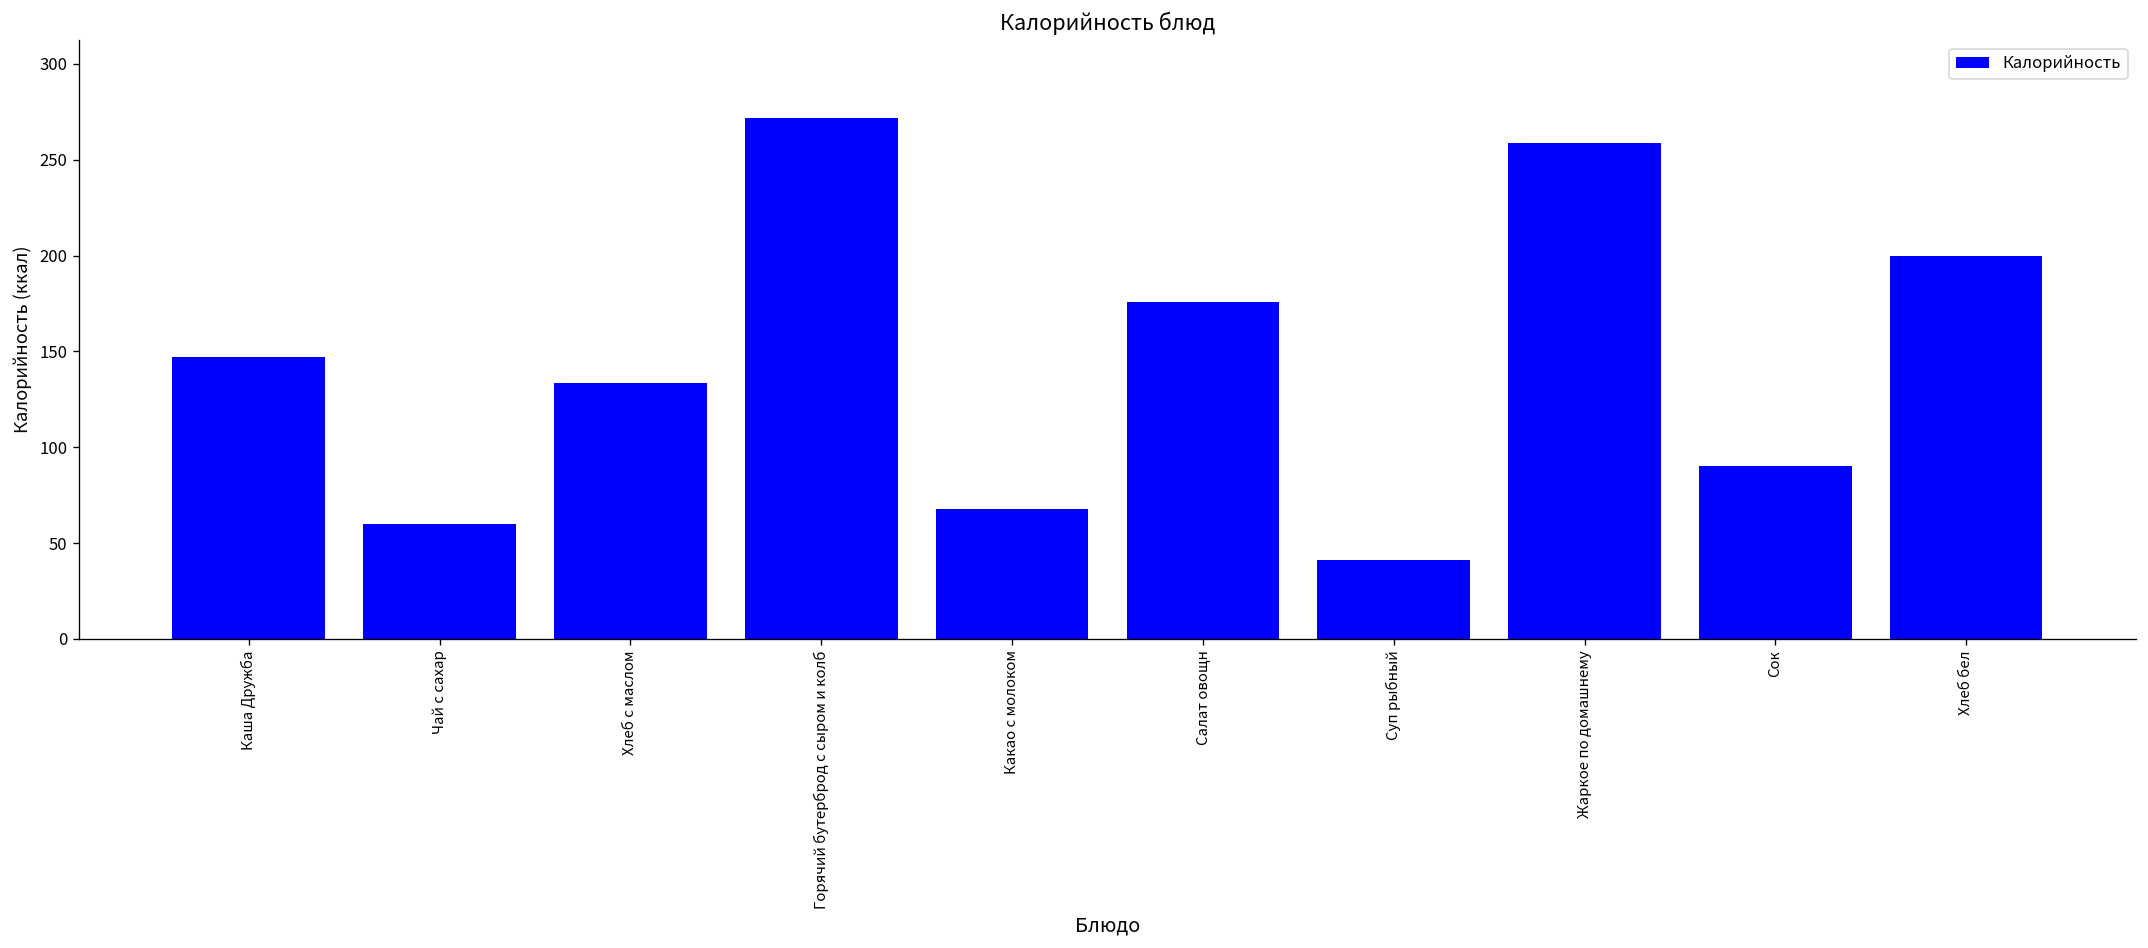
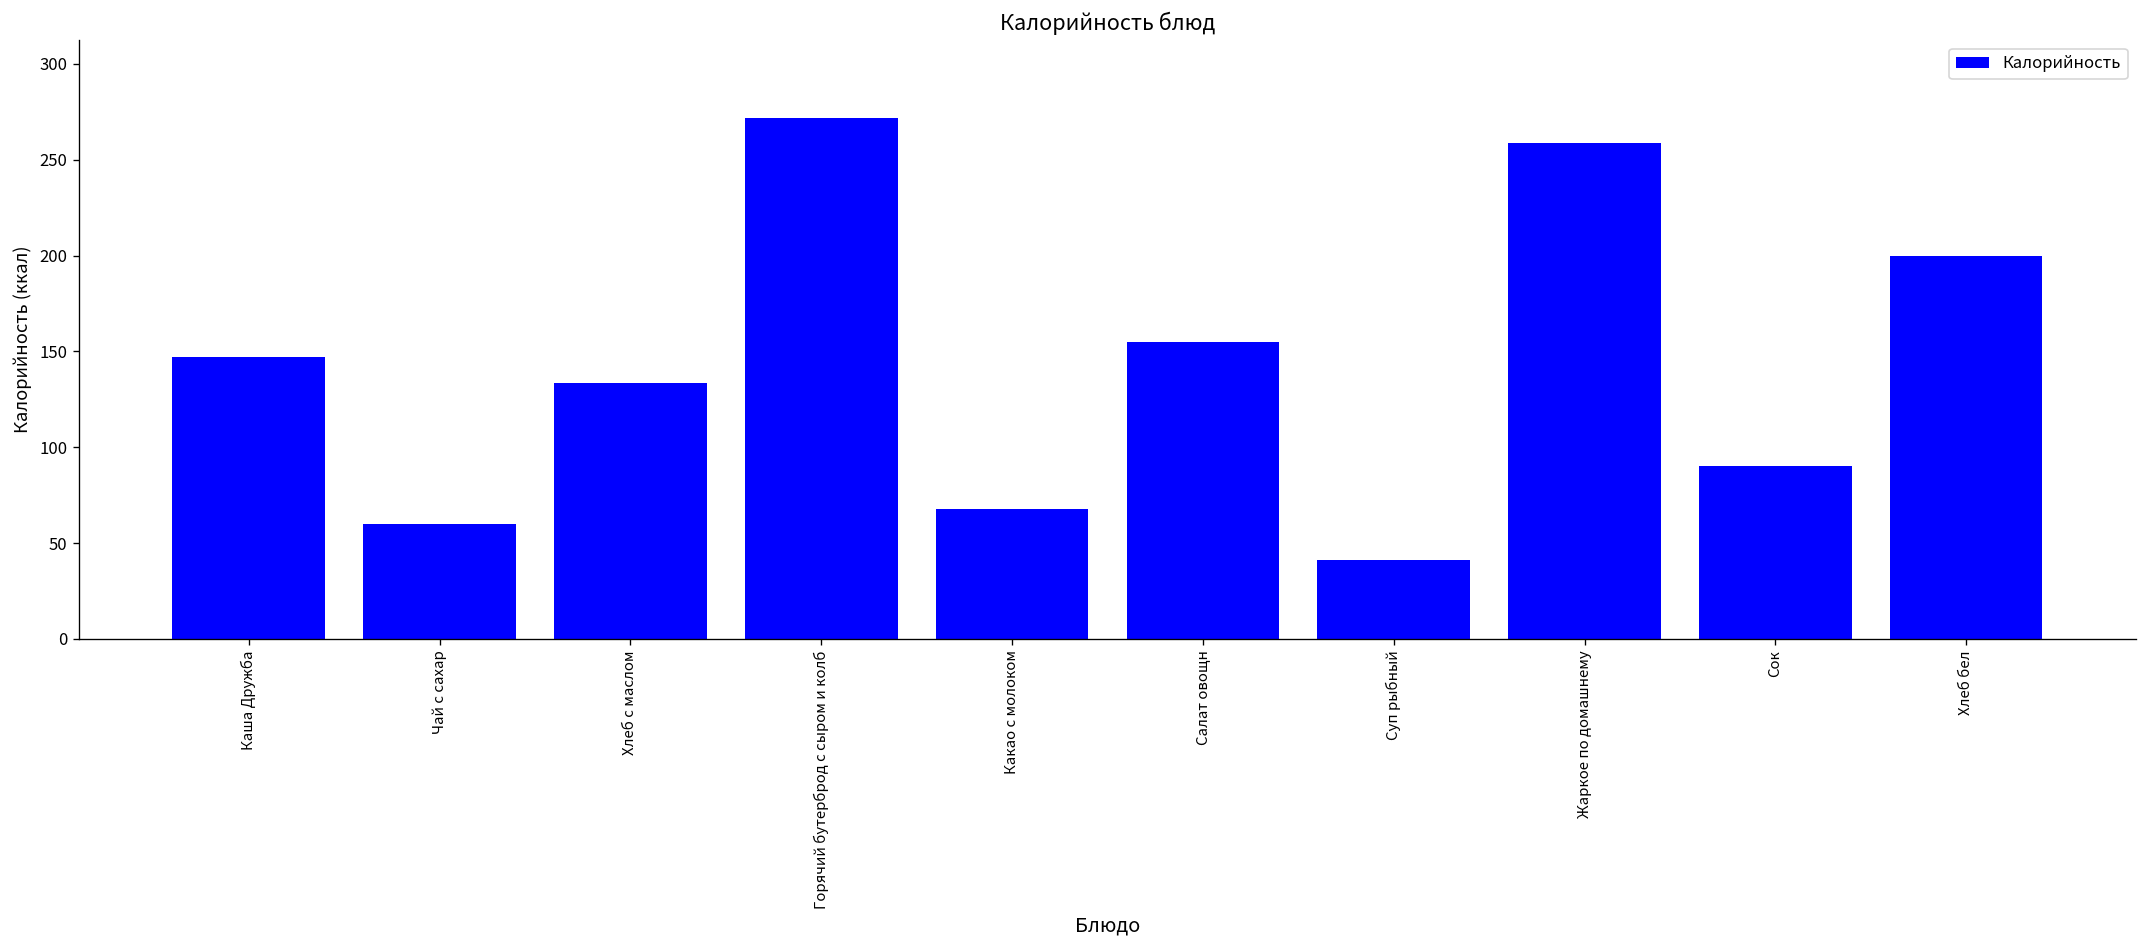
Салат овощн: 176 -> 155
